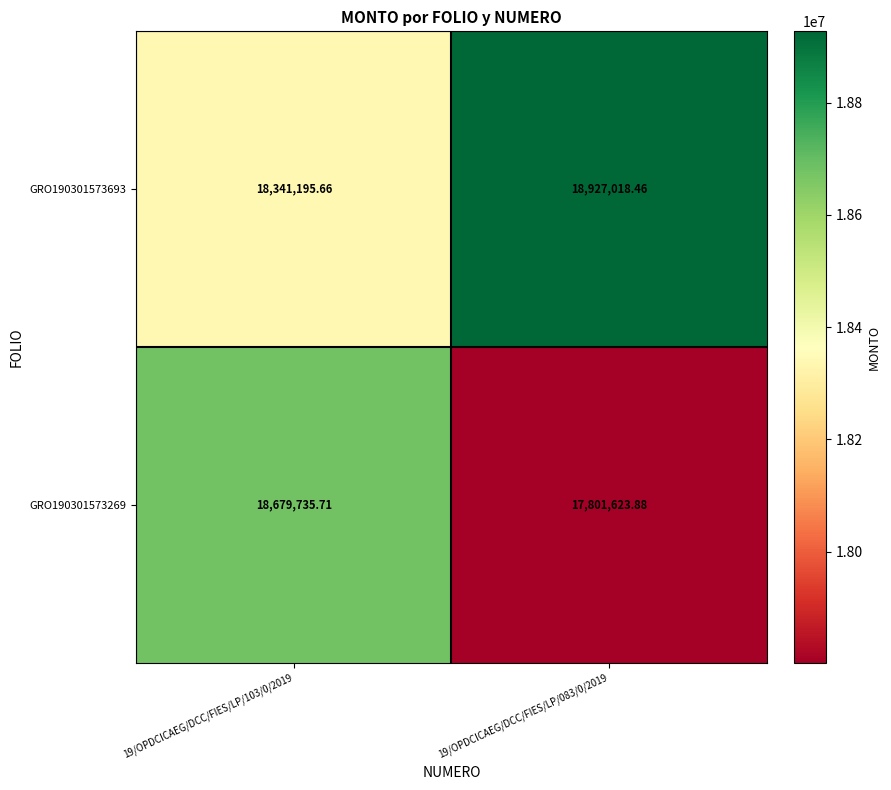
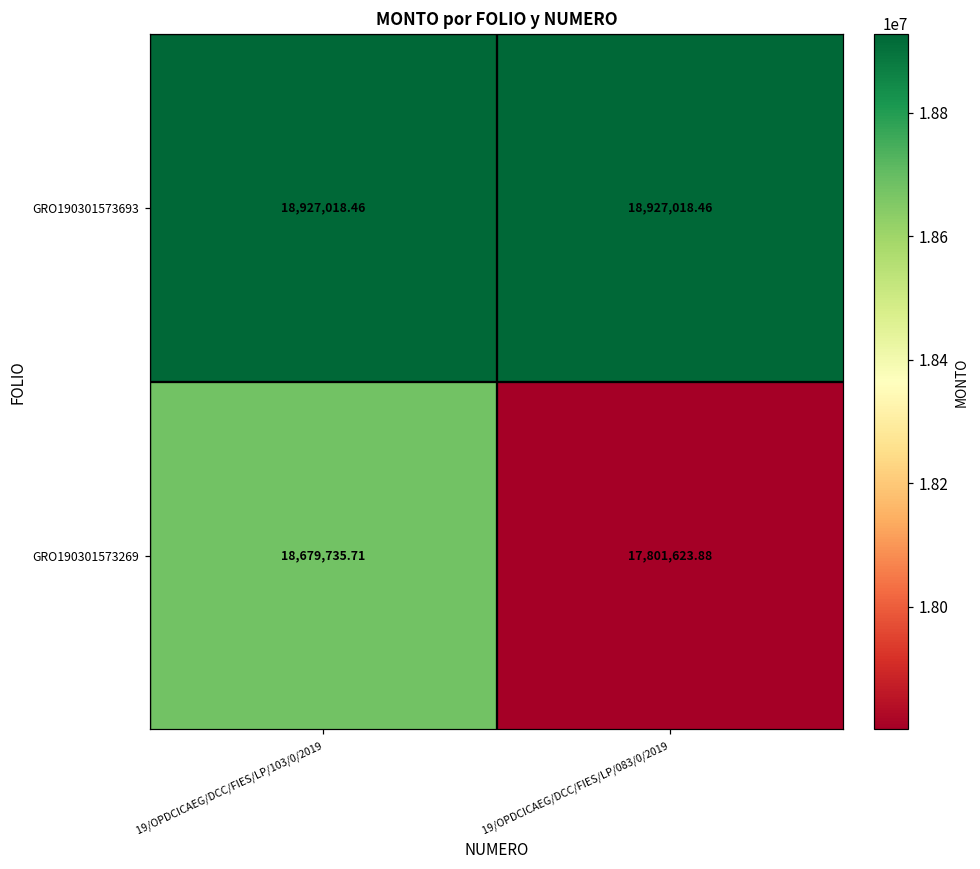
GRO190301573693, 19/OPDCICAEG/DCC/FIES/LP/103/0/2019: 18,341,195.66 -> 18,927,018.46
